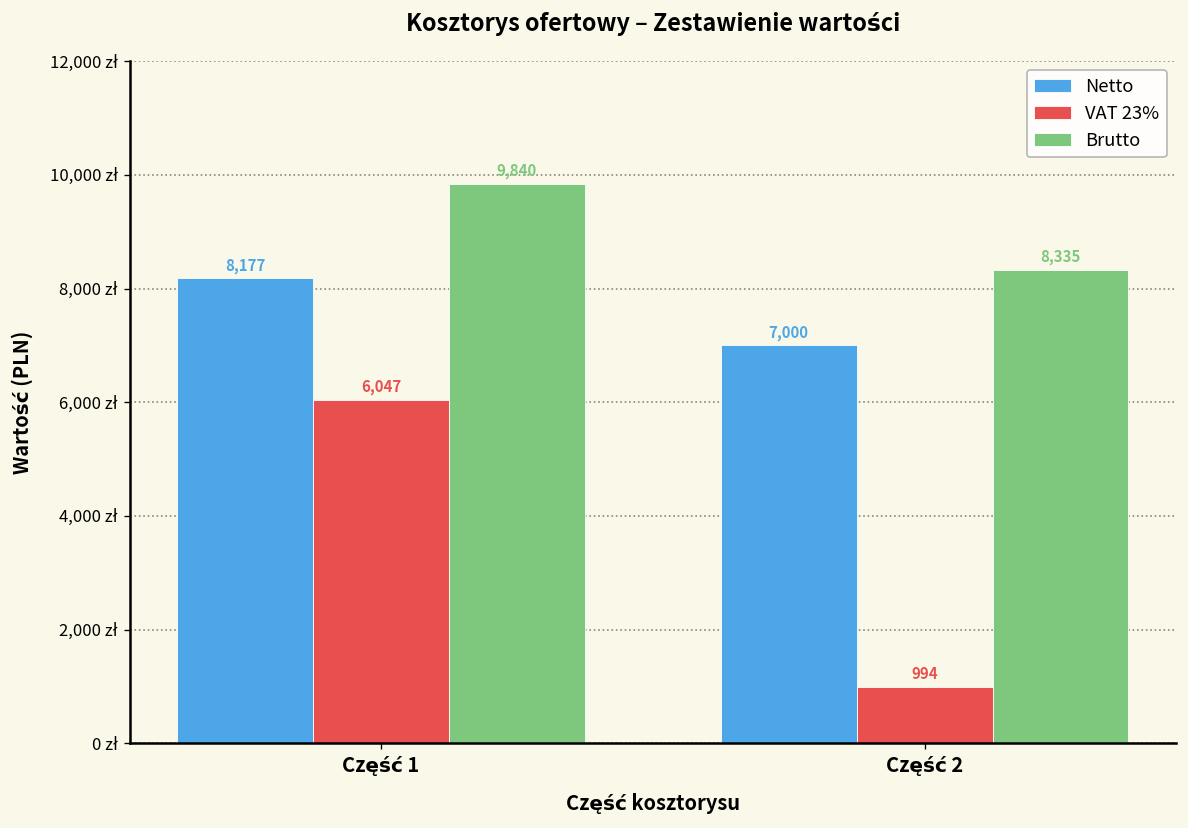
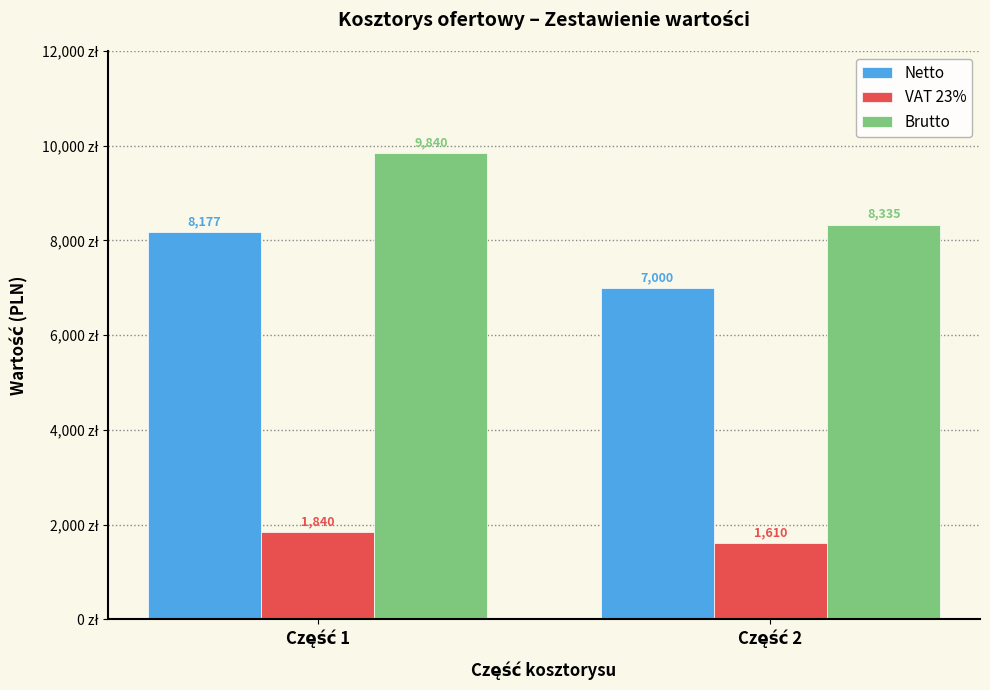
VAT 23%, Część 1: 6,047 -> 1,840
VAT 23%, Część 2: 994 -> 1,610
